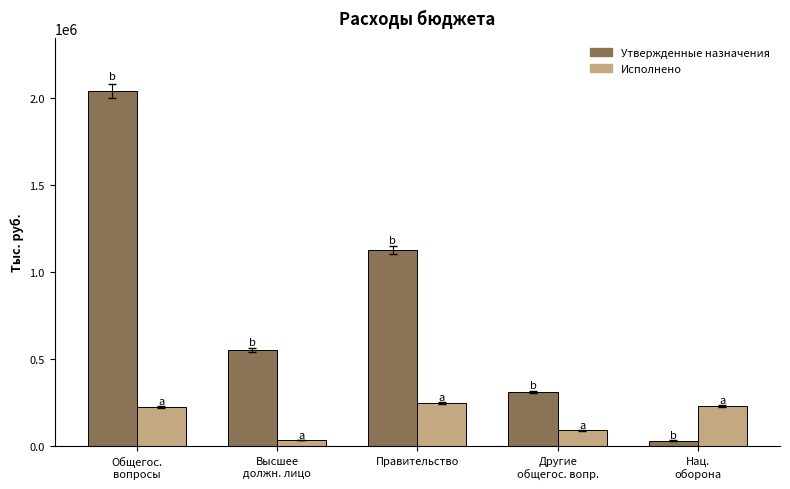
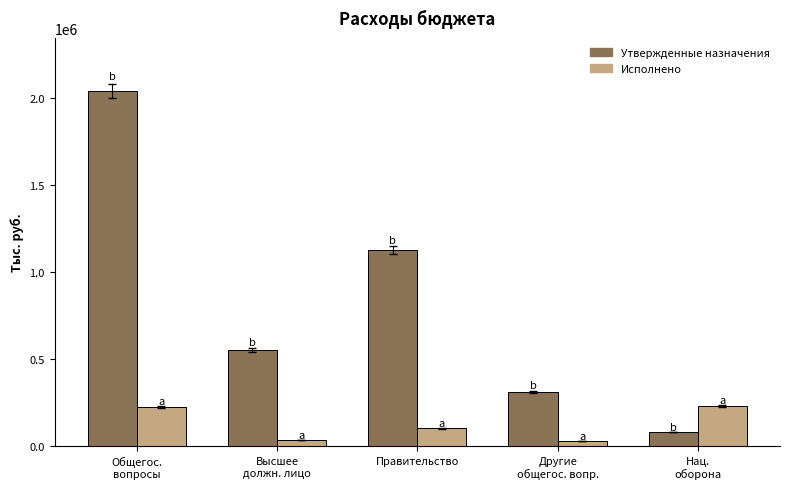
Исполнено, Правительство: 250000 -> 100000
Исполнено, Другие общегос. вопр.: 90000 -> 30000
Утвержденные назначения, Нац. оборона: 30000 -> 80000
